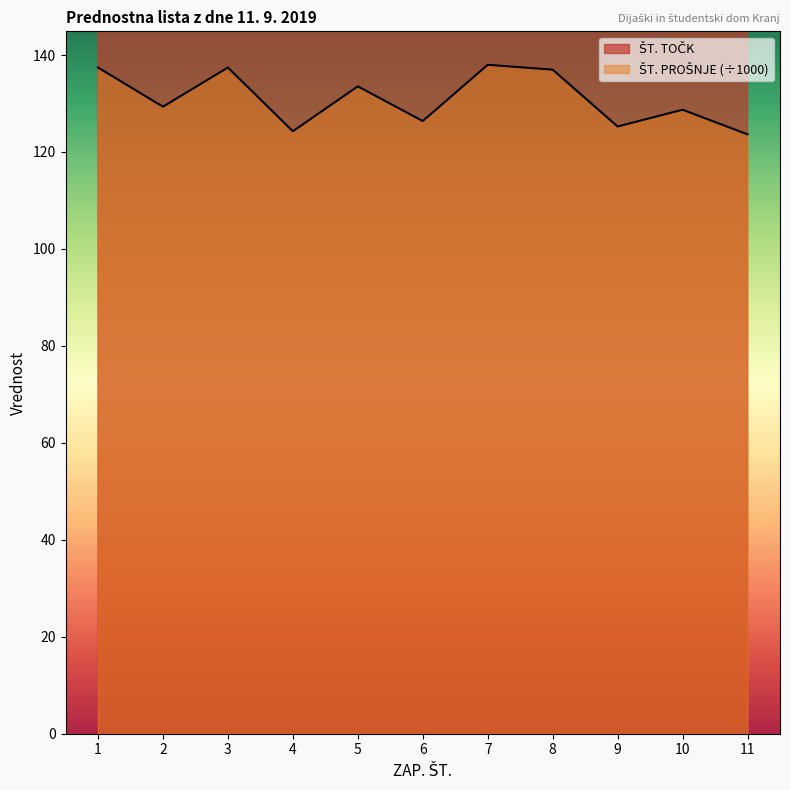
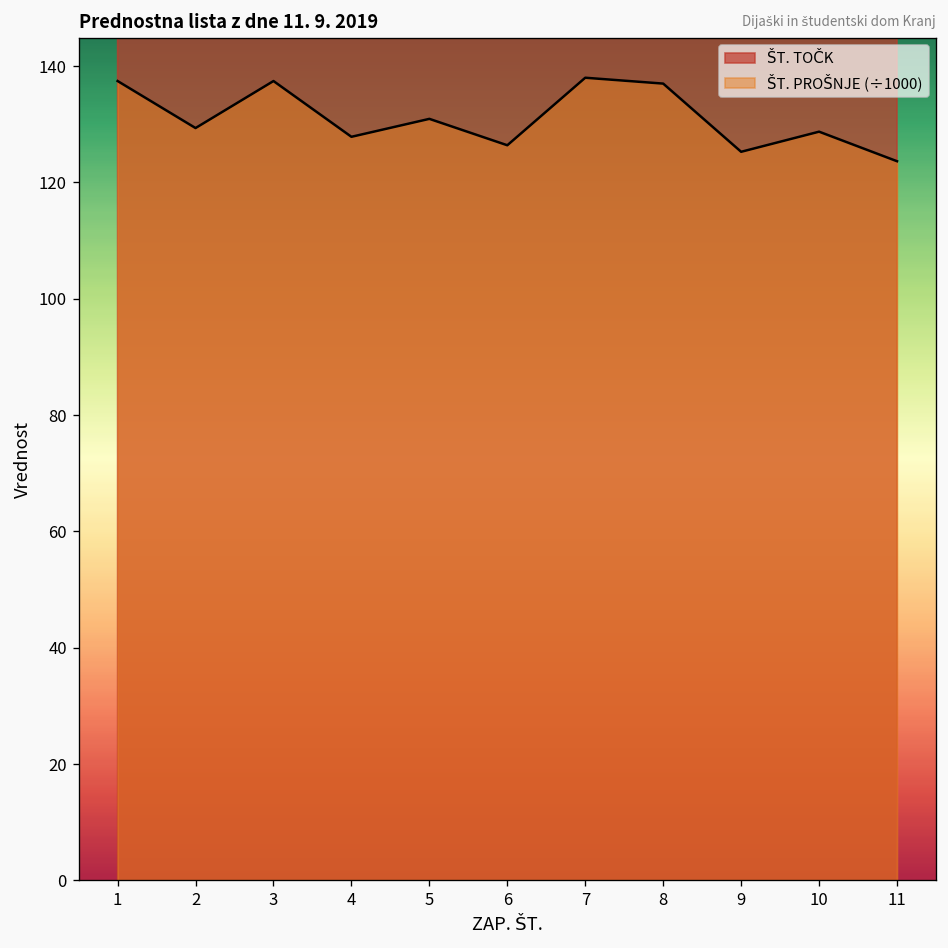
ŠT. PROŠNJE (÷1000), 4: 124 -> 128
ŠT. PROŠNJE (÷1000), 5: 134 -> 131
